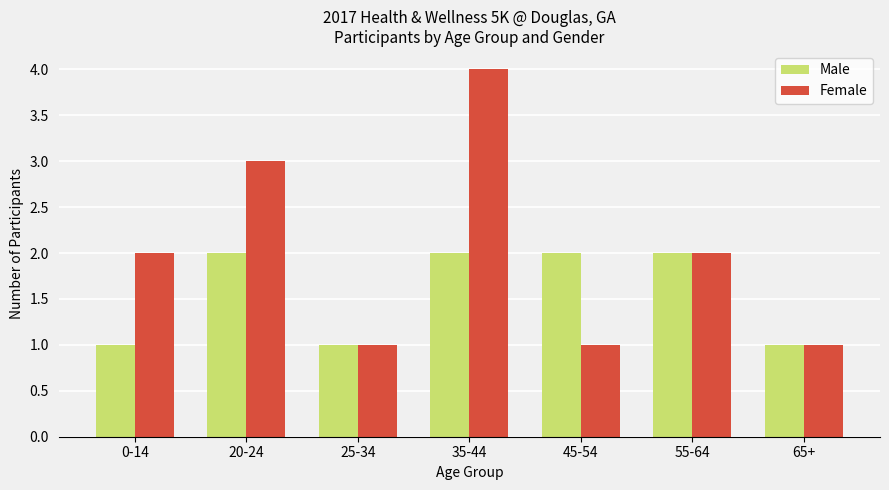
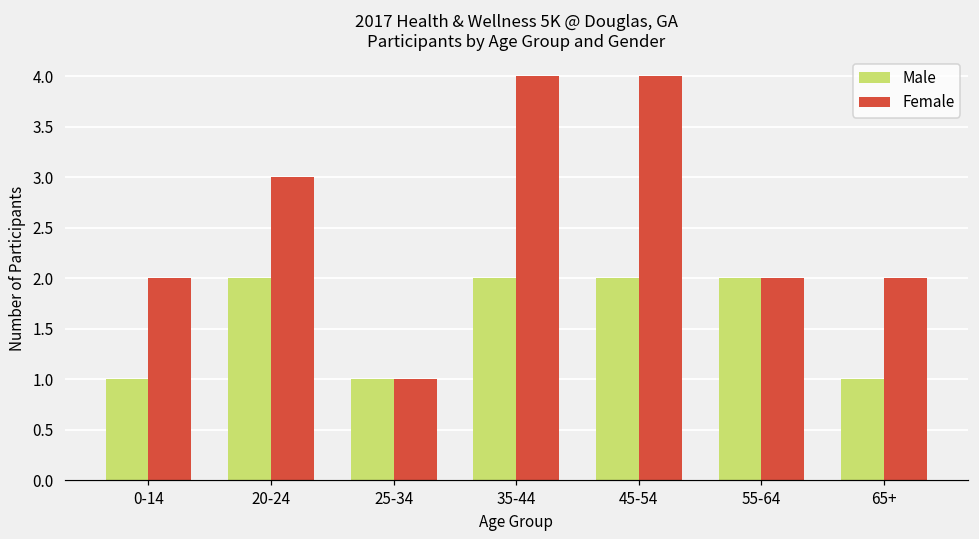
Female, 45-54: 1 -> 4
Female, 65+: 1 -> 2
